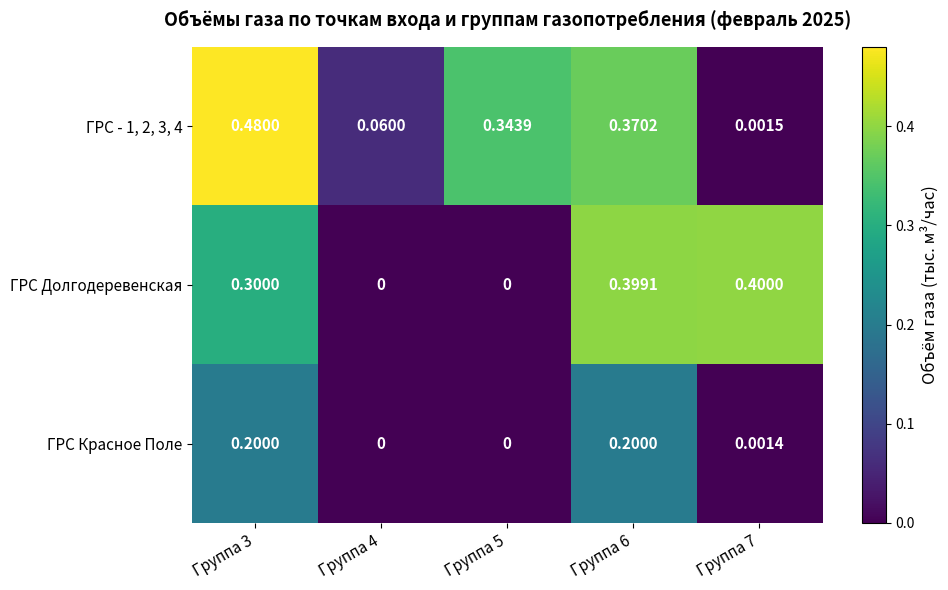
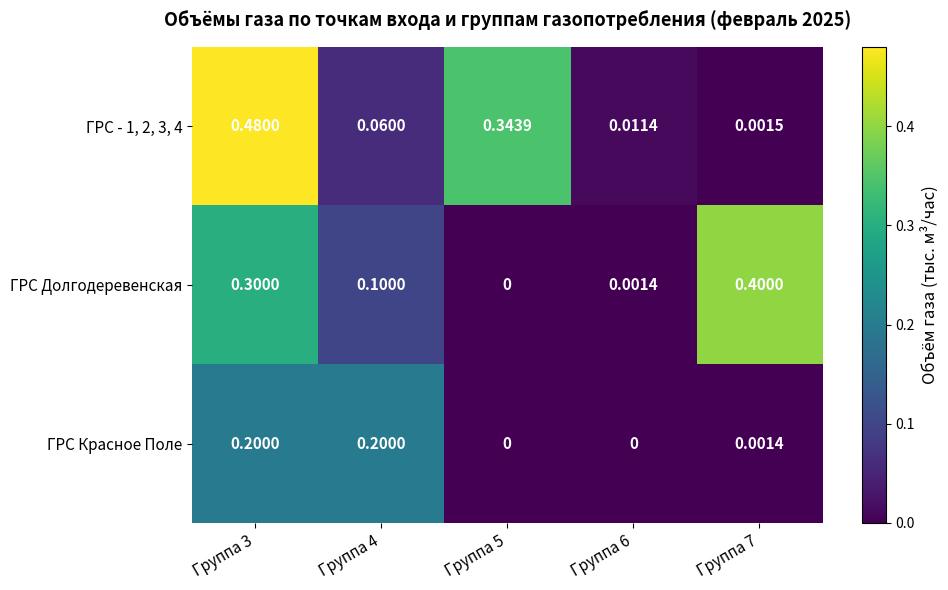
ГРС - 1, 2, 3, 4, Группа 6: 0.3702 -> 0.0114
ГРС Долгодеревенская, Группа 4: 0 -> 0.1000
ГРС Долгодеревенская, Группа 6: 0.3991 -> 0.0014
ГРС Красное Поле, Группа 4: 0 -> 0.2000
ГРС Красное Поле, Группа 6: 0.2000 -> 0
